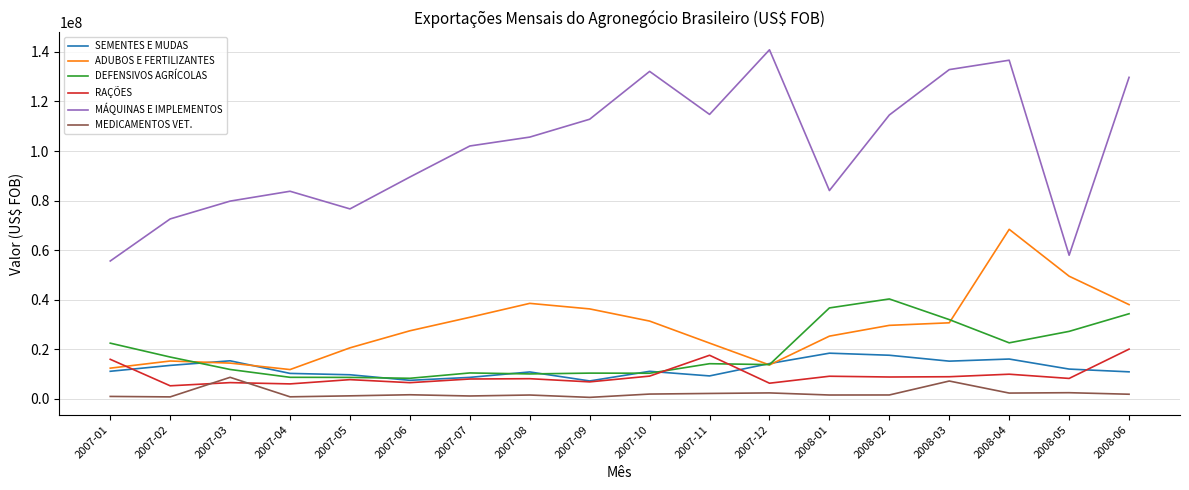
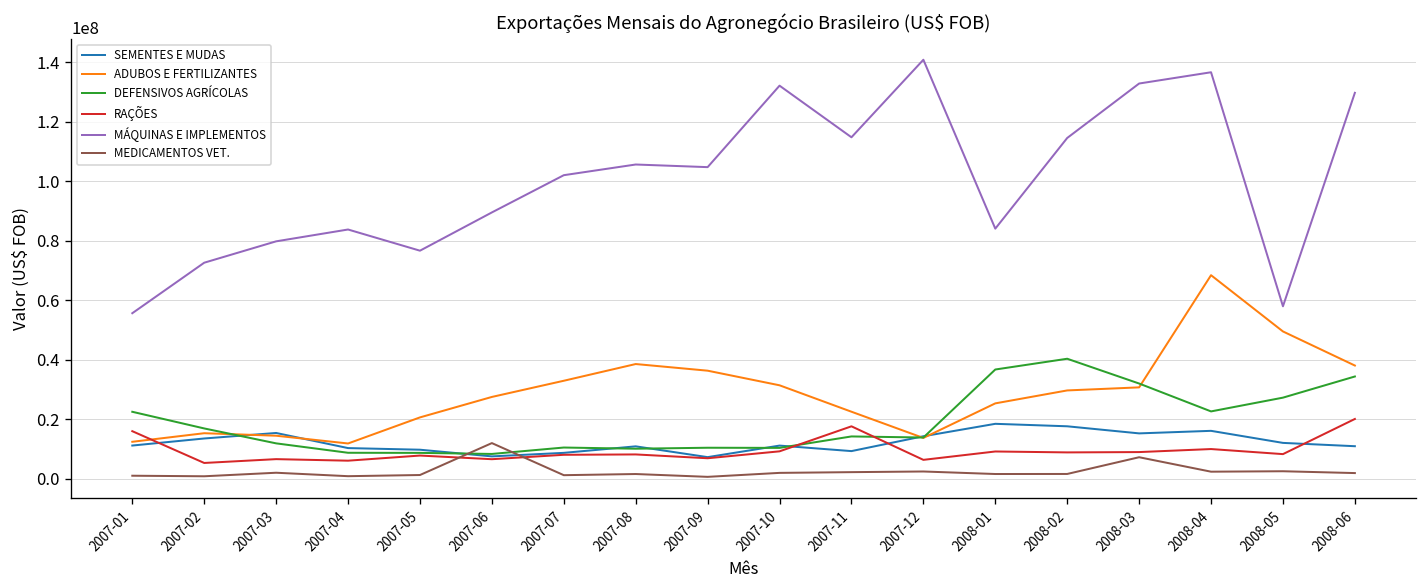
MEDICAMENTOS VET., 2007-03: 9000000 -> 2000000
MEDICAMENTOS VET., 2007-06: 2000000 -> 12000000
MÁQUINAS E IMPLEMENTOS, 2007-09: 113000000 -> 105000000
